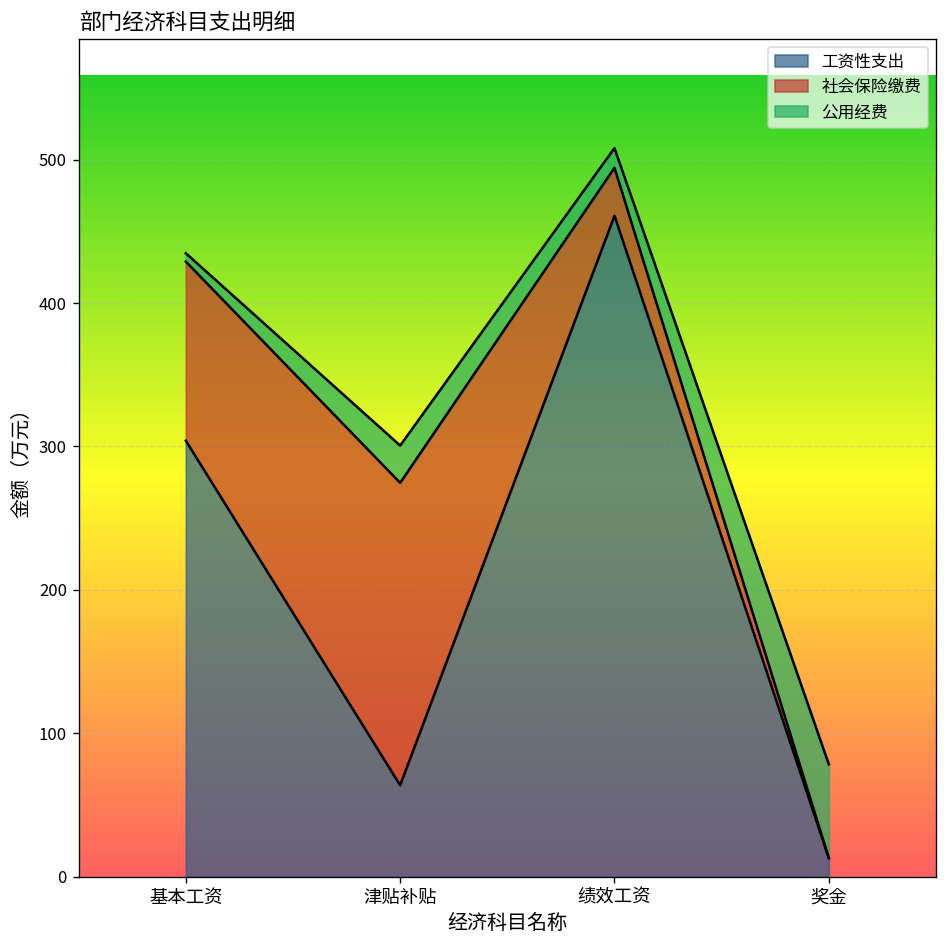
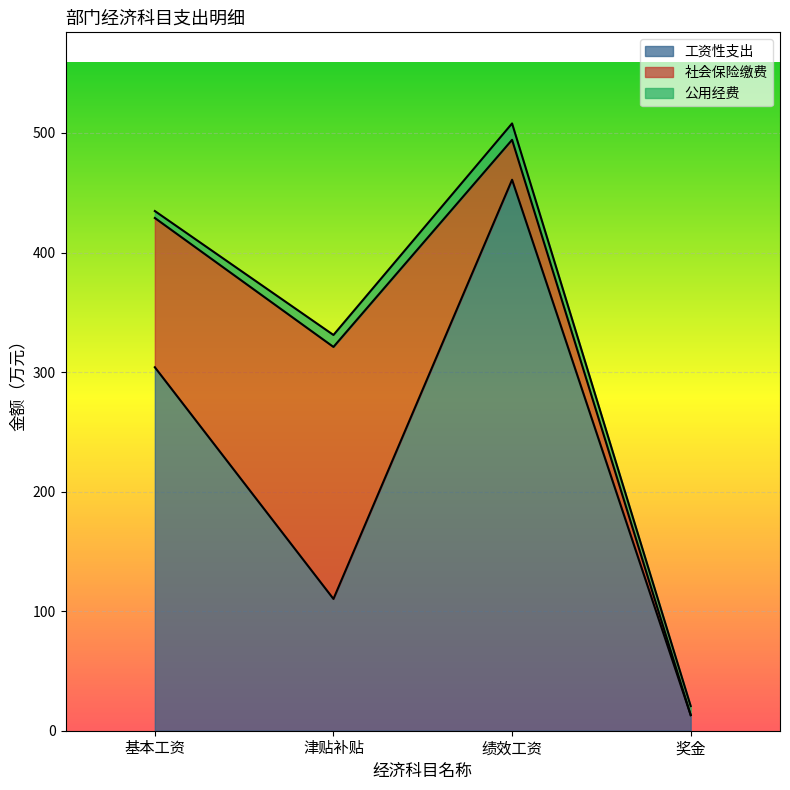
工资性支出, 津贴补贴: 64 -> 110
公用经费, 津贴补贴: 26 -> 10
公用经费, 奖金: 65 -> 8
